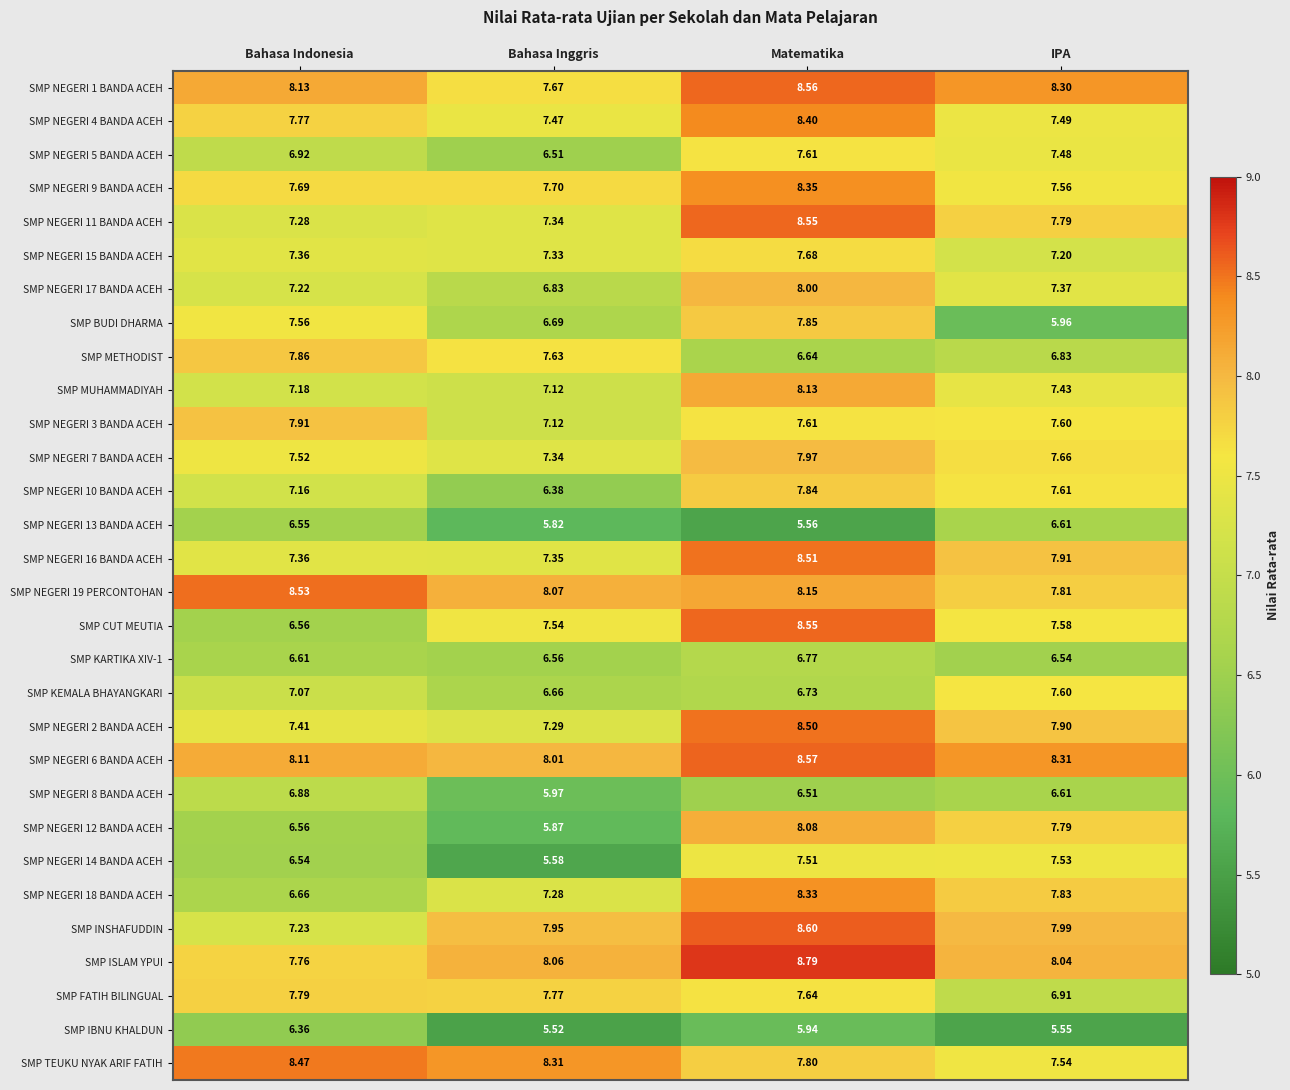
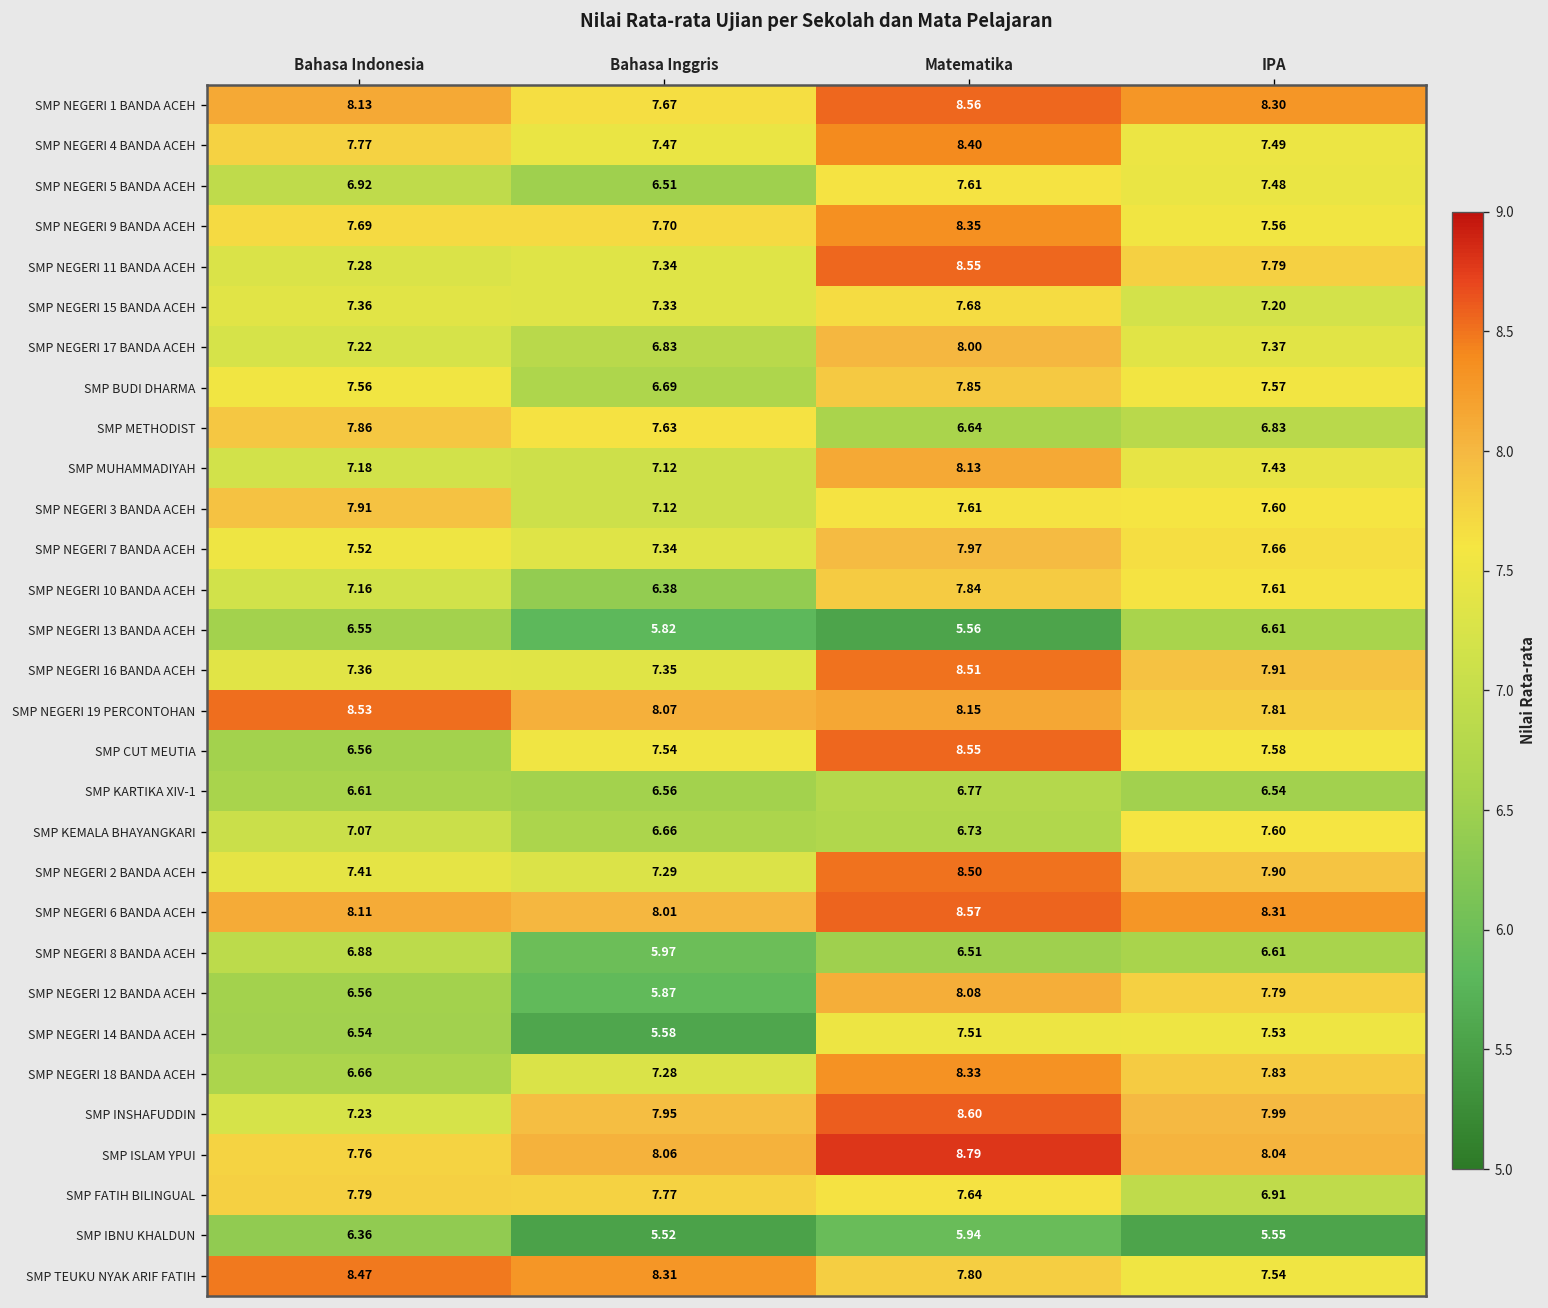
SMP BUDI DHARMA, IPA: 5.96 -> 7.57
